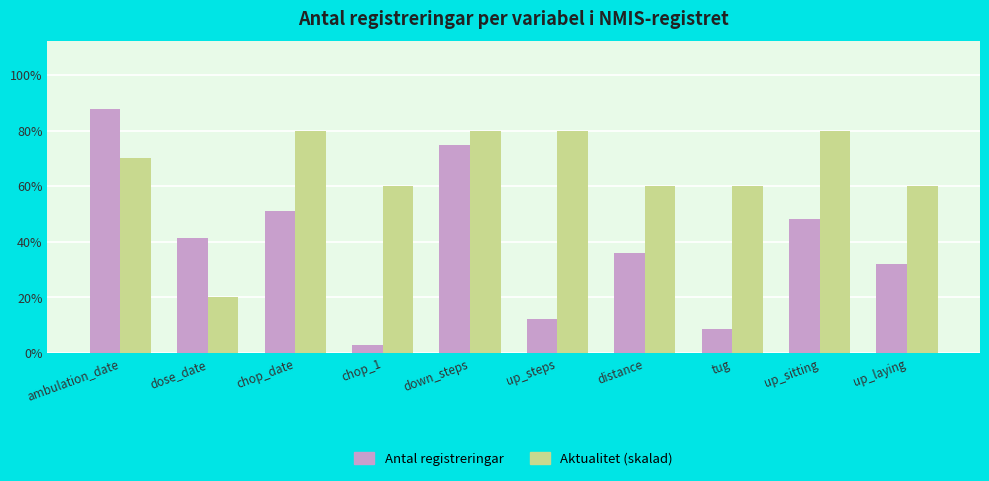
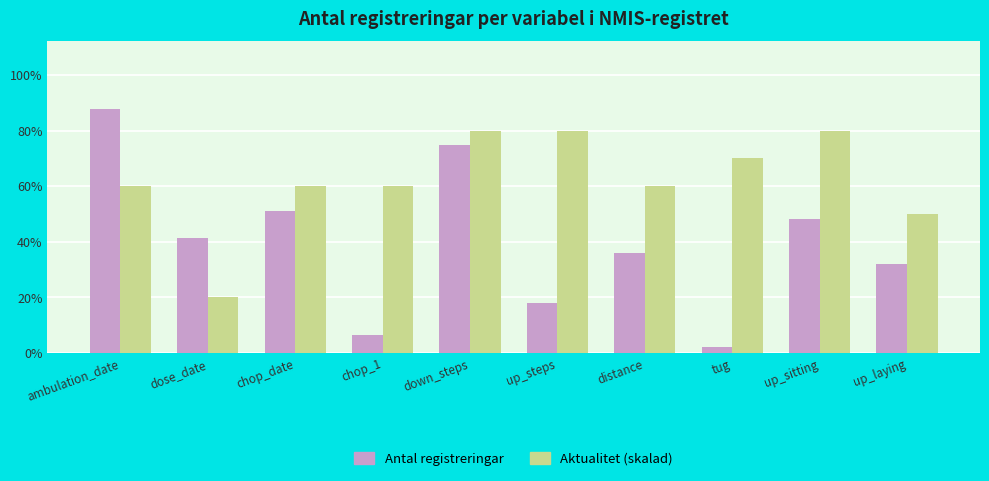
Aktualitet (skalad), ambulation_date: 70% -> 60%
Aktualitet (skalad), chop_date: 80% -> 60%
Antal registreringar, chop_1: 3% -> 6%
Antal registreringar, up_steps: 12% -> 18%
Antal registreringar, tug: 9% -> 2%
Aktualitet (skalad), tug: 60% -> 70%
Aktualitet (skalad), up_laying: 60% -> 50%
